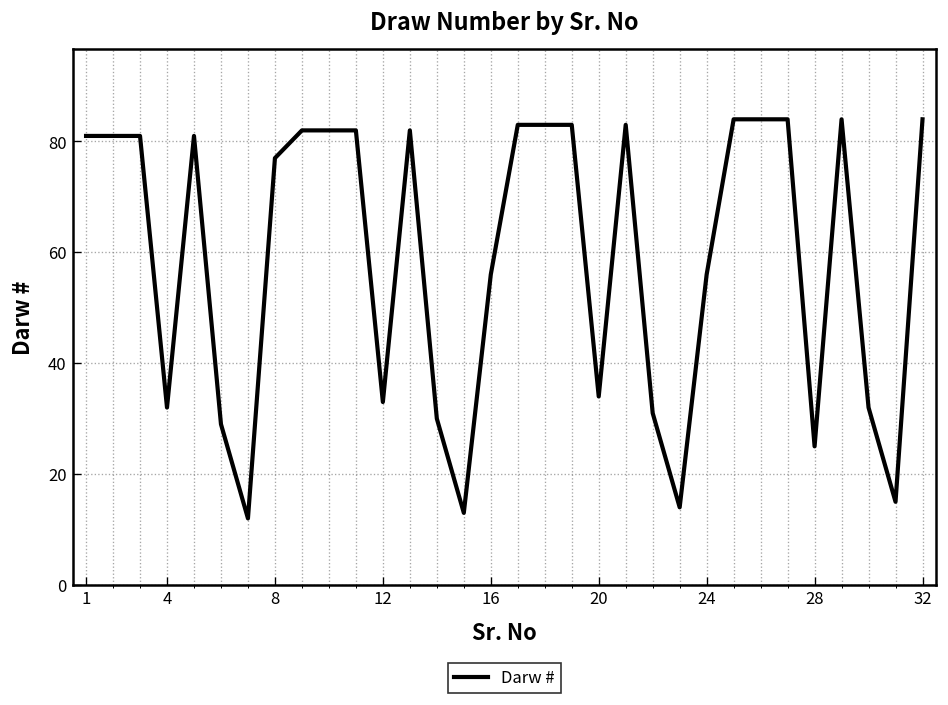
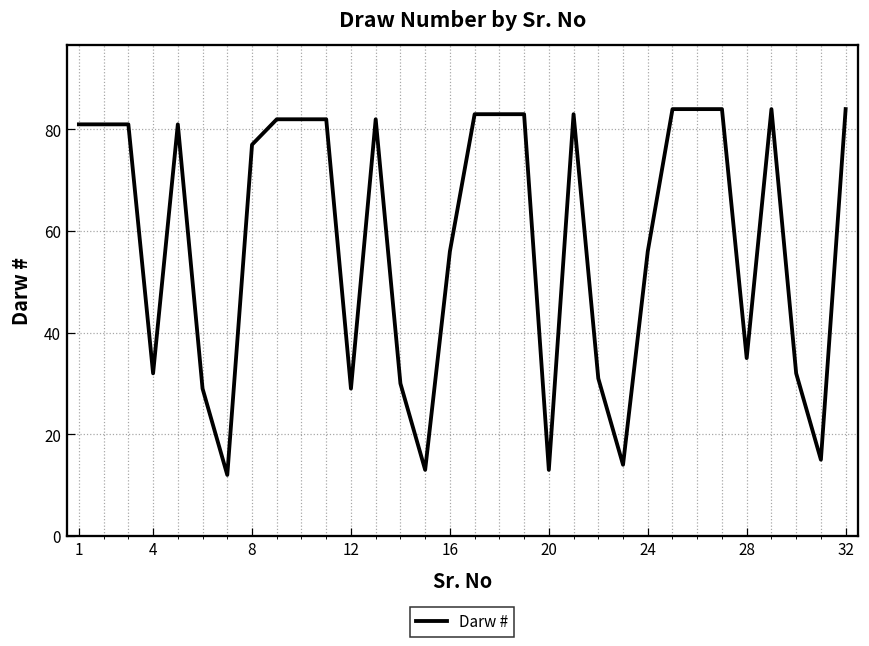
12: 33 -> 29
20: 34 -> 13
28: 25 -> 35
